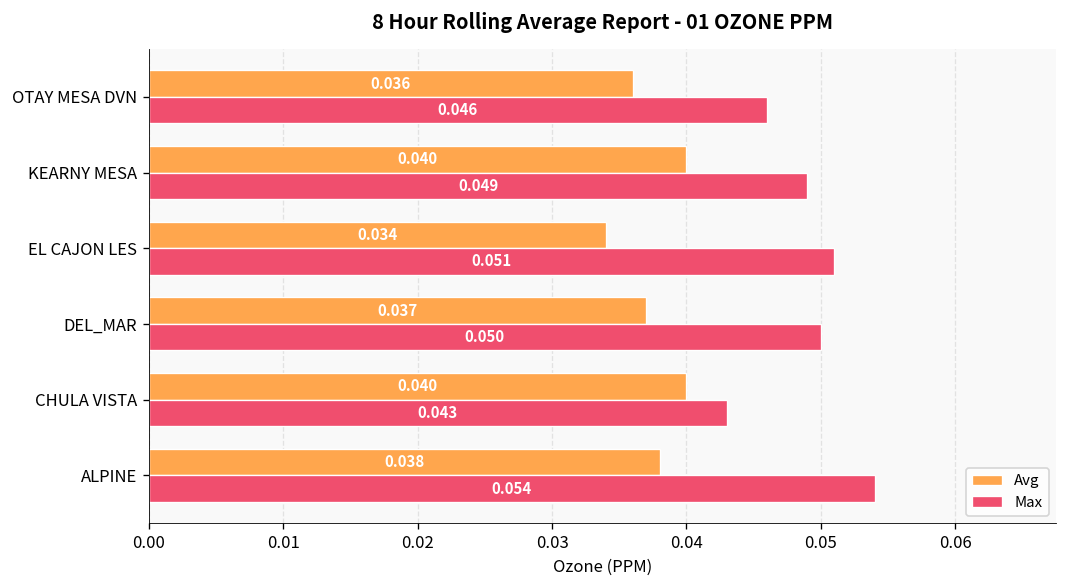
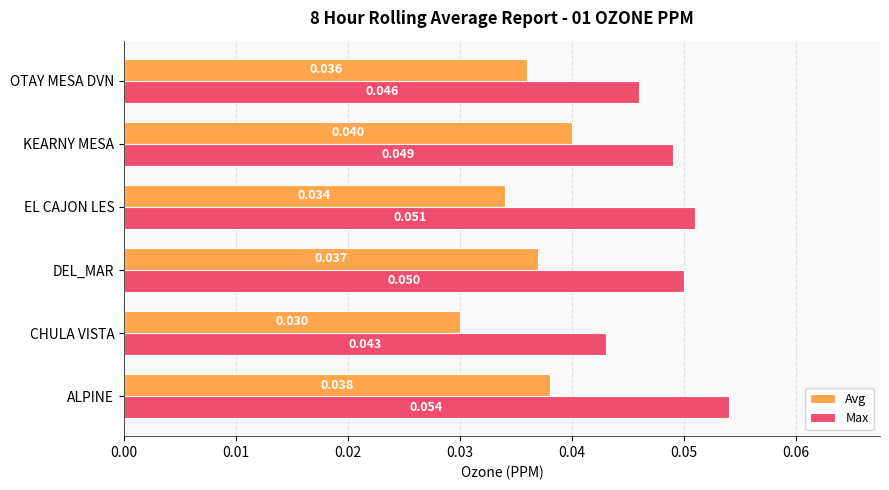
Avg, CHULA VISTA: 0.040 -> 0.030
